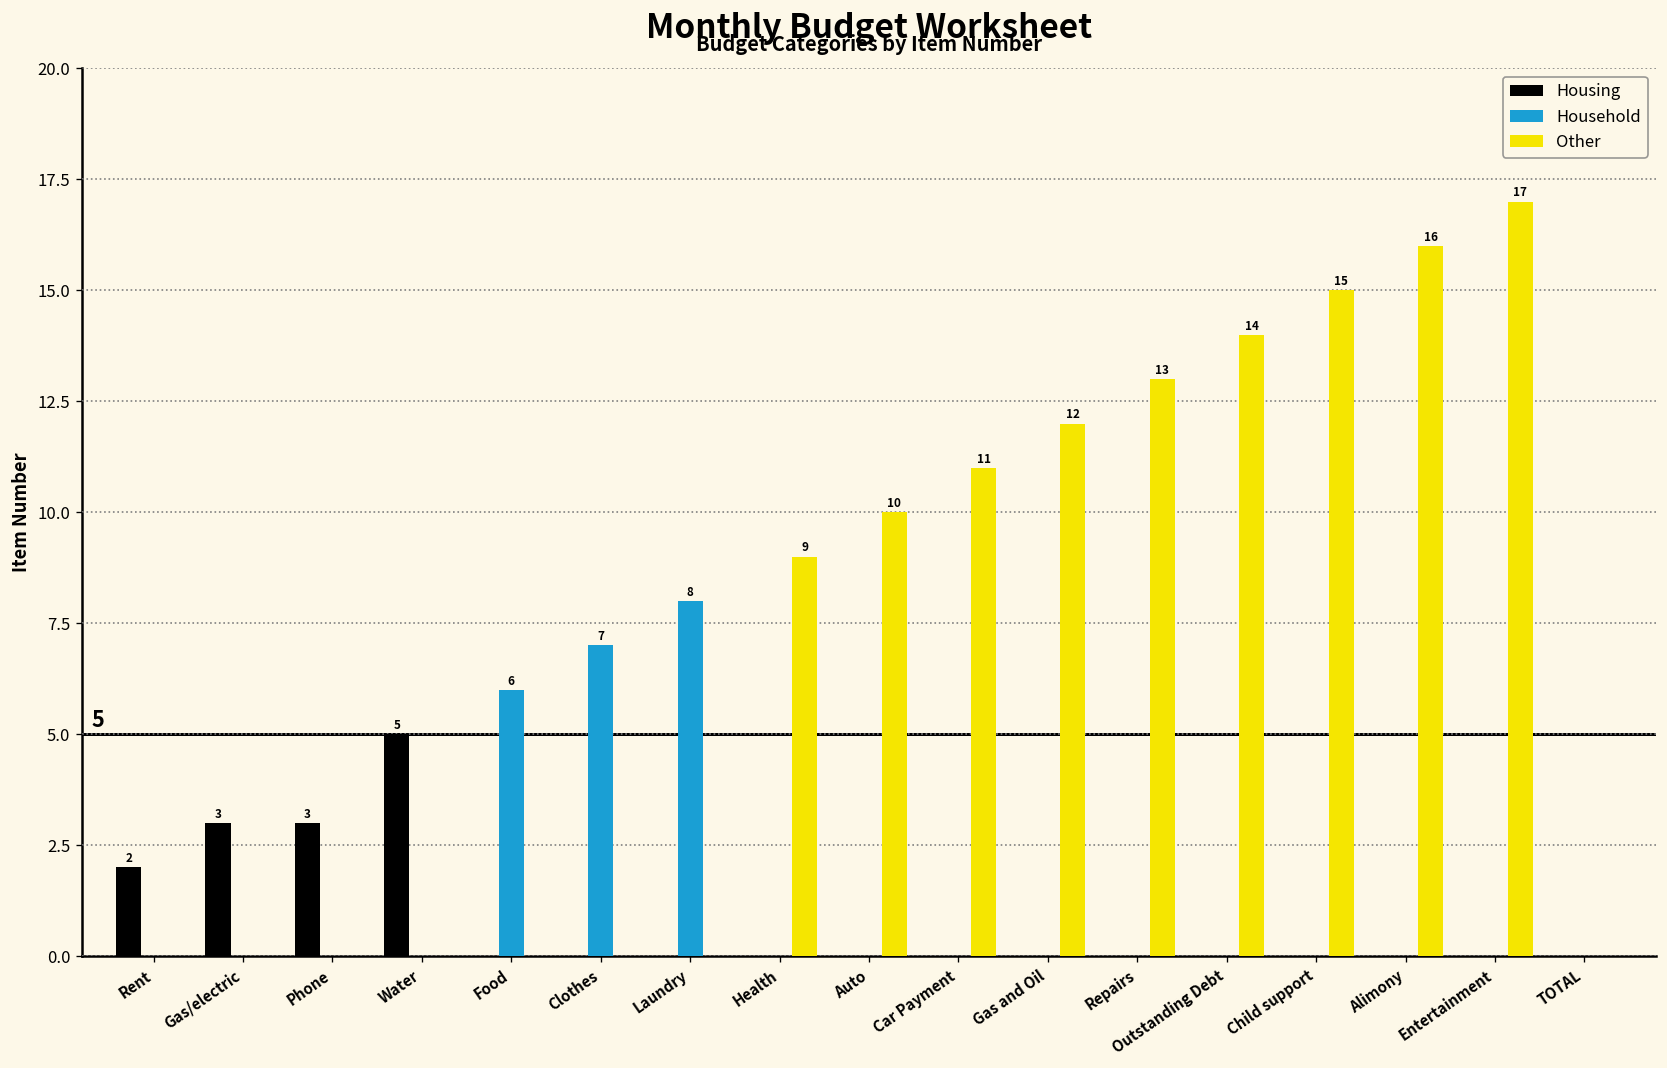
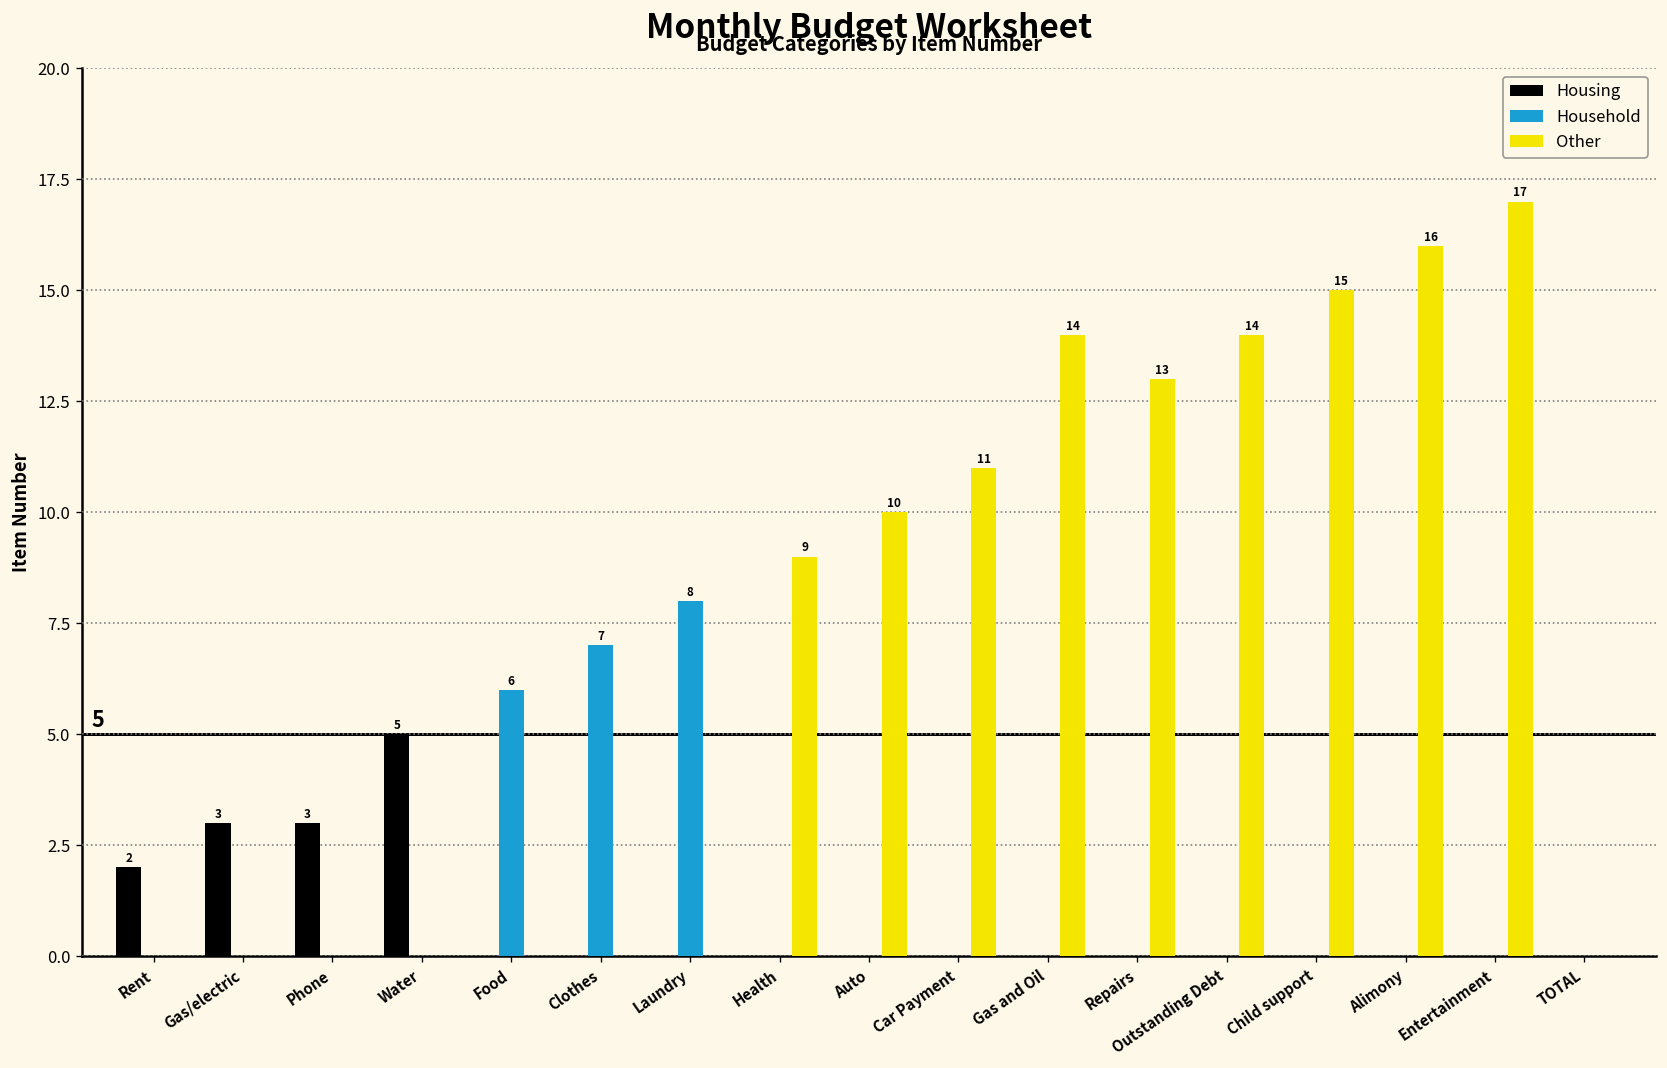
Other, Gas and Oil: 12 -> 14
